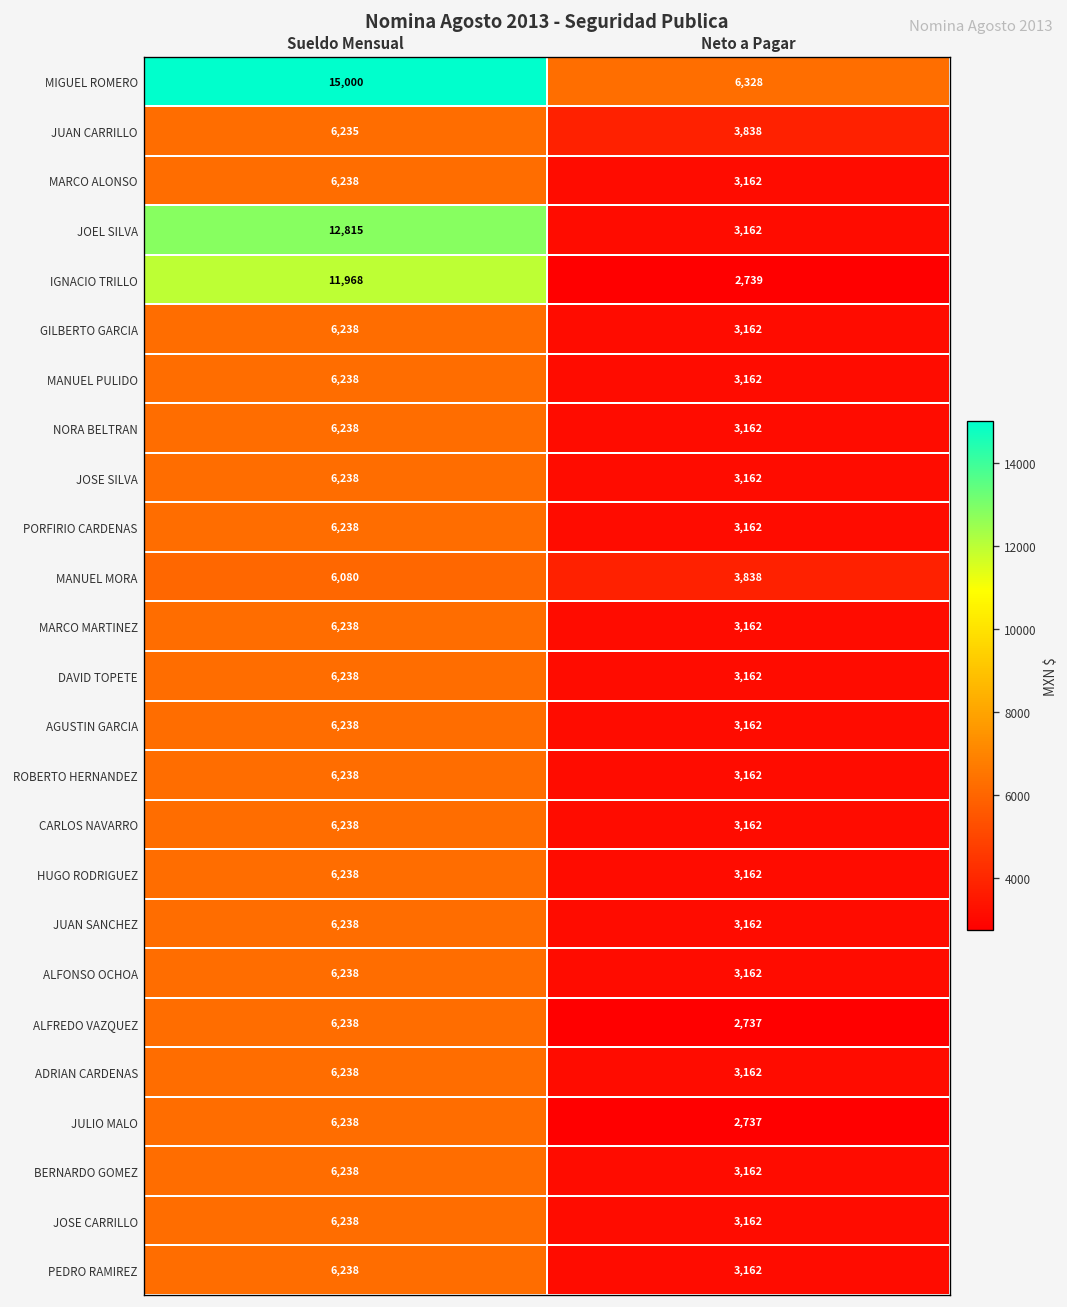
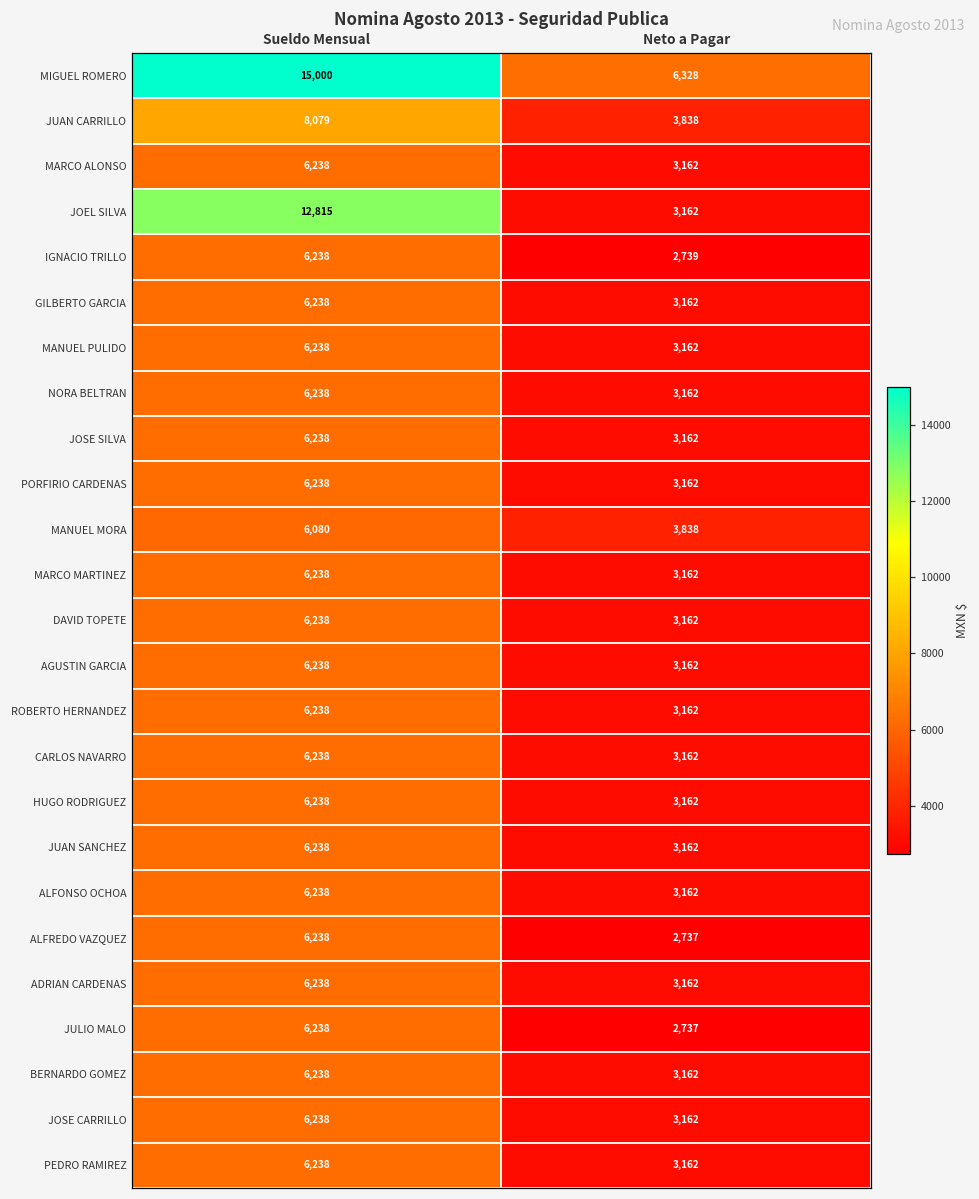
JUAN CARRILLO, Sueldo Mensual: 6,235 -> 8,079
IGNACIO TRILLO, Sueldo Mensual: 11,968 -> 6,238
